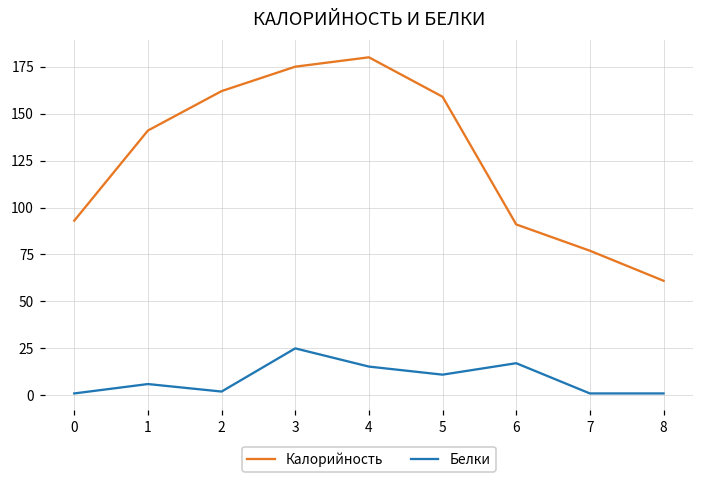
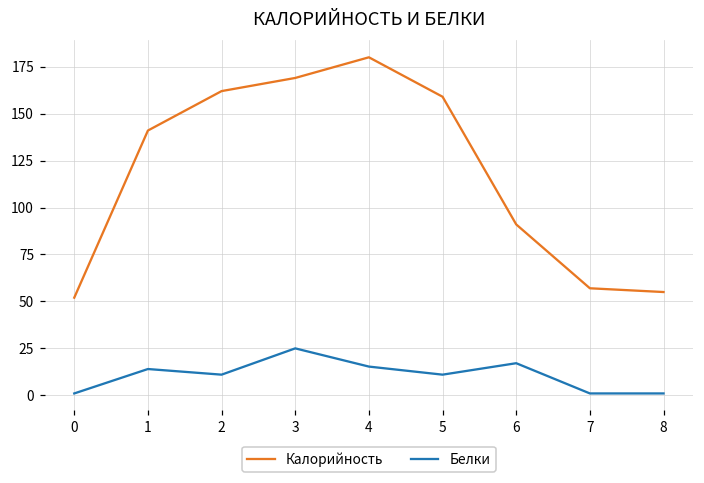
Калорийность, 0: 93 -> 52
Белки, 1: 6 -> 14
Белки, 2: 2 -> 11
Калорийность, 3: 175 -> 169
Калорийность, 7: 77 -> 57
Калорийность, 8: 61 -> 55
